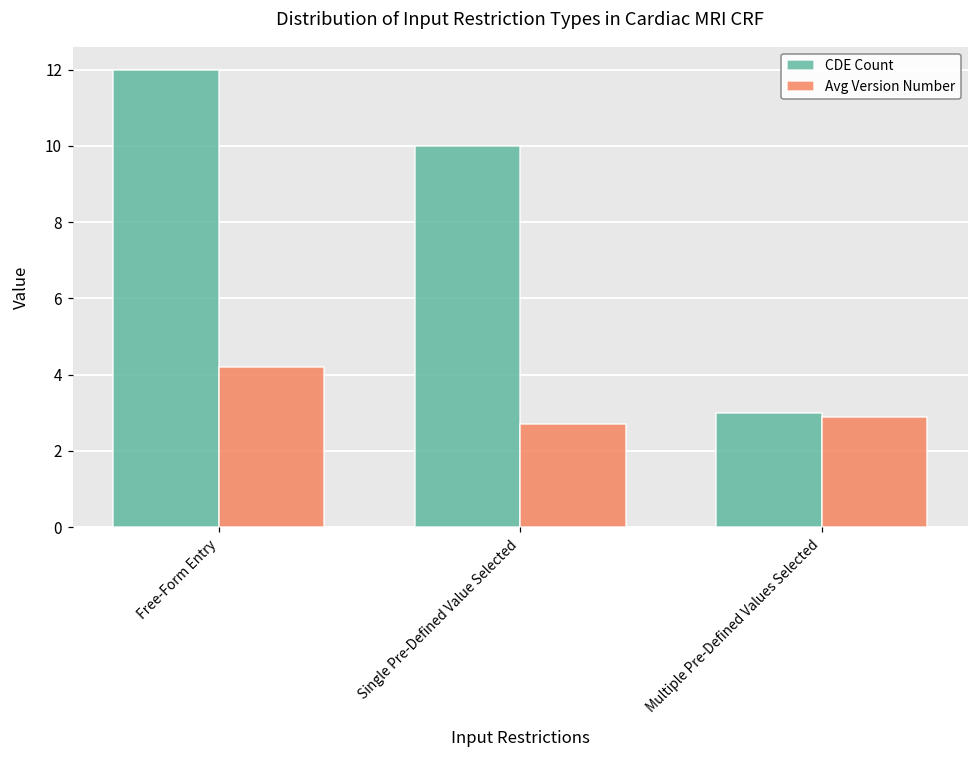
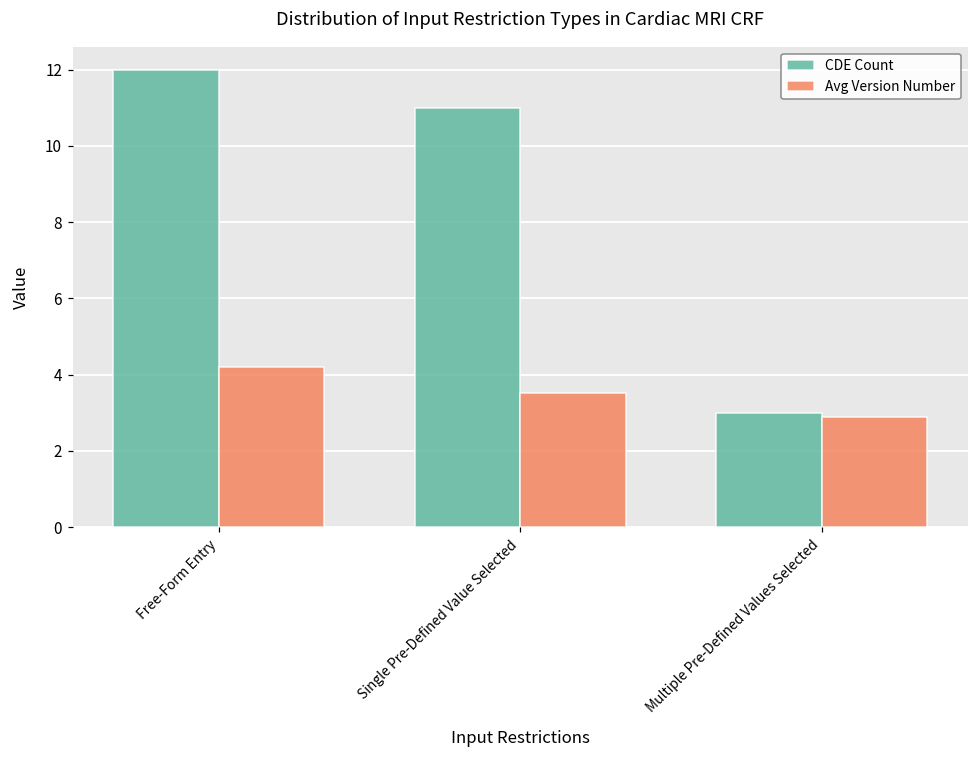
CDE Count, Single Pre-Defined Value Selected: 10 -> 11
Avg Version Number, Single Pre-Defined Value Selected: 2.7 -> 3.5
